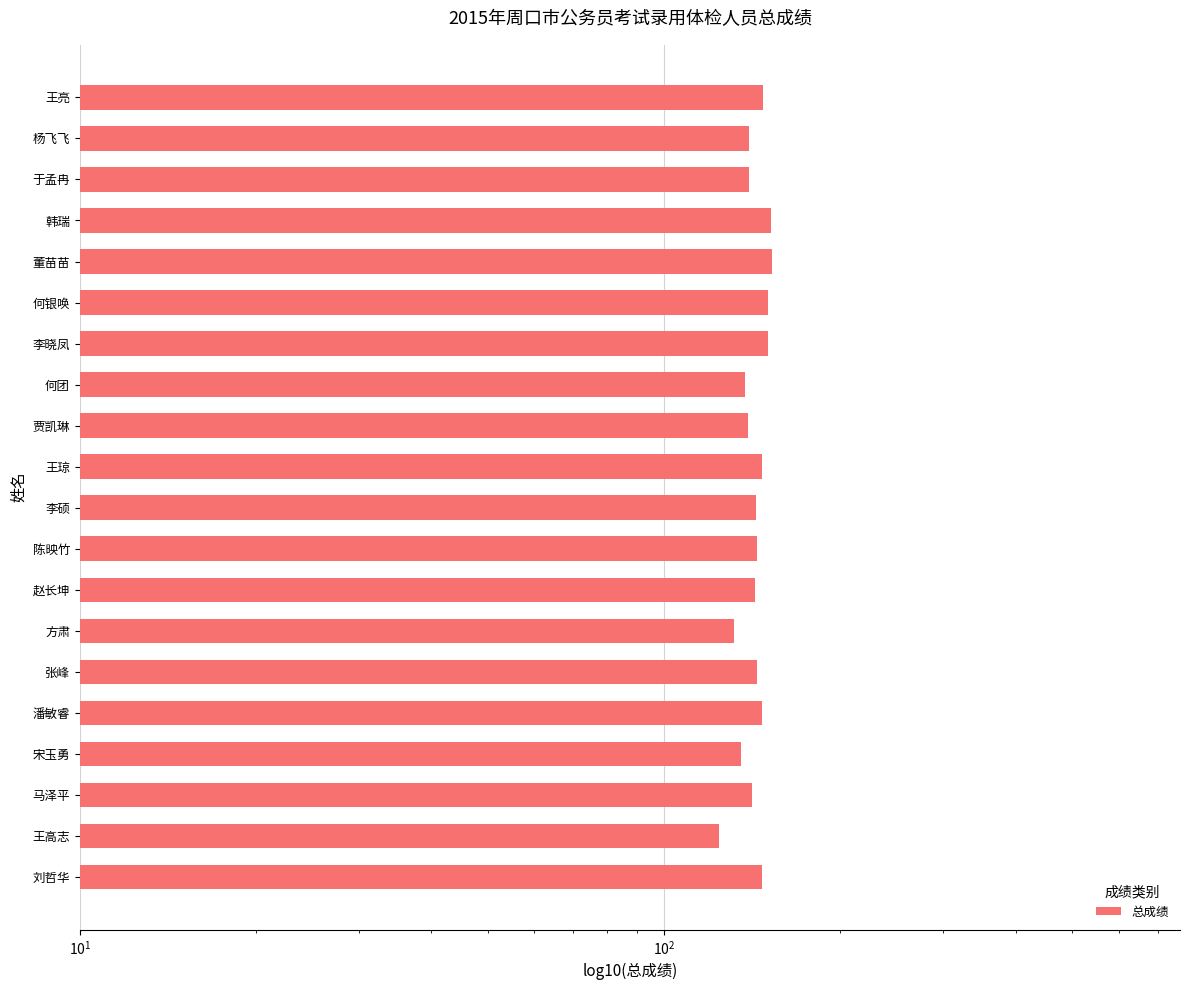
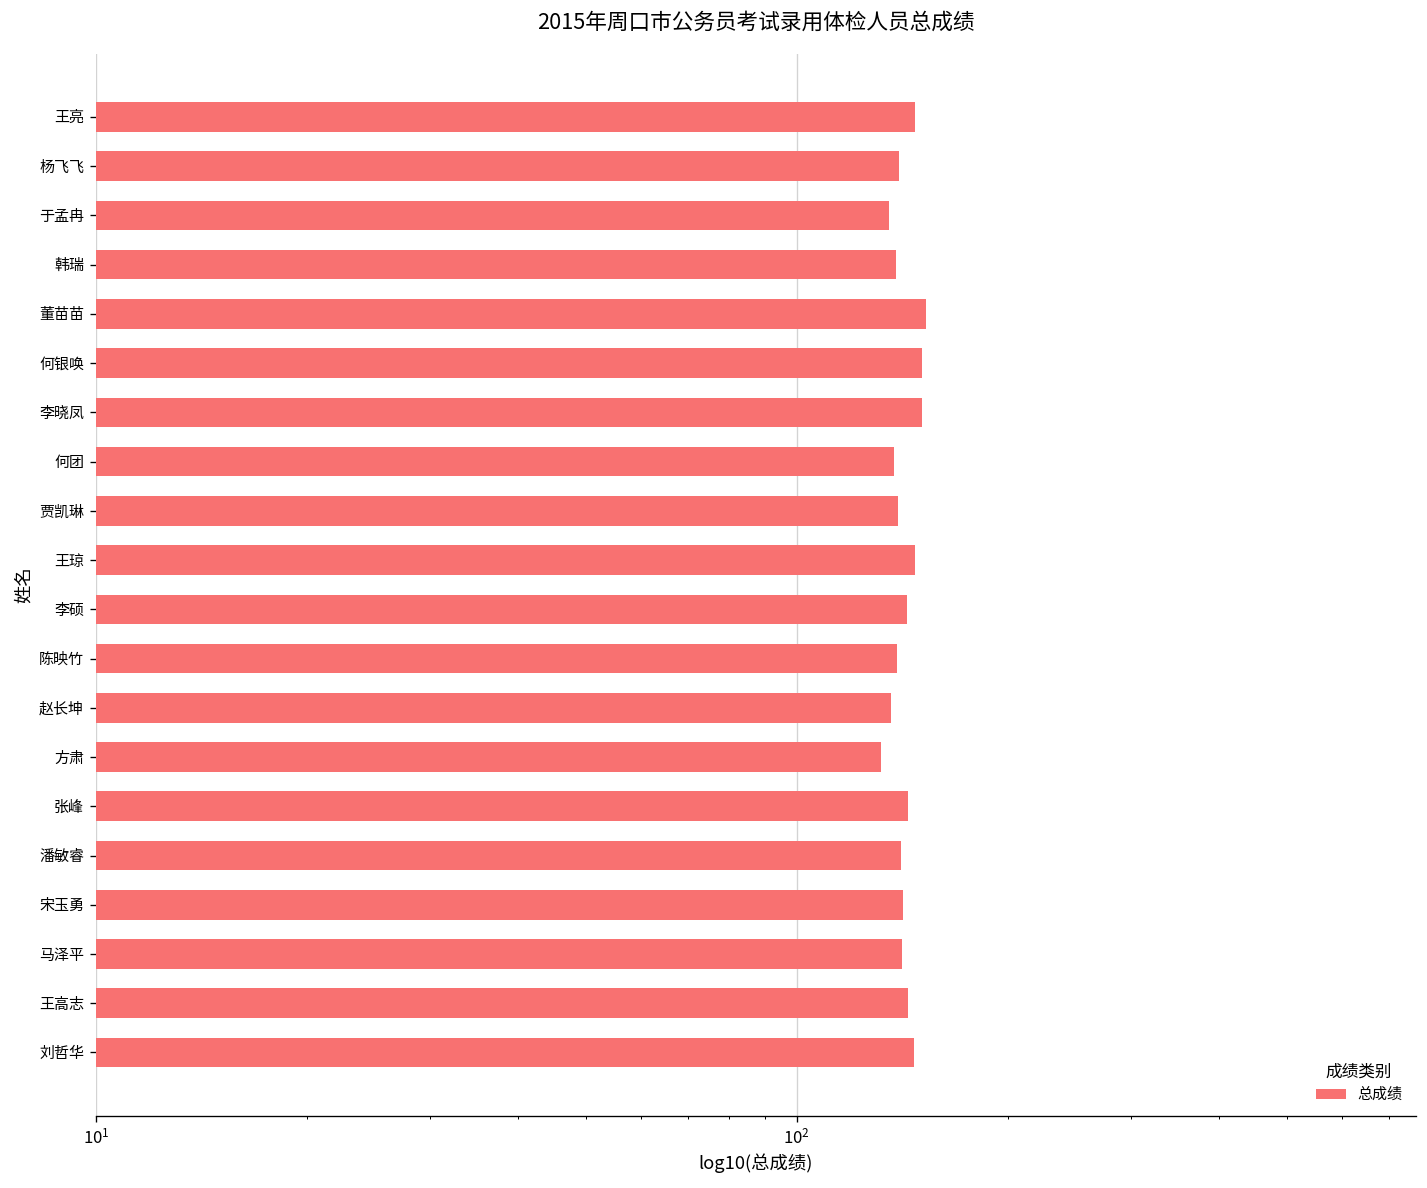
于孟冉: 140 -> 135
韩瑞: 152 -> 139
陈映竹: 144 -> 139
赵长坤: 143 -> 136
潘敏睿: 147 -> 141
宋玉勇: 135 -> 142
王高志: 124 -> 144
